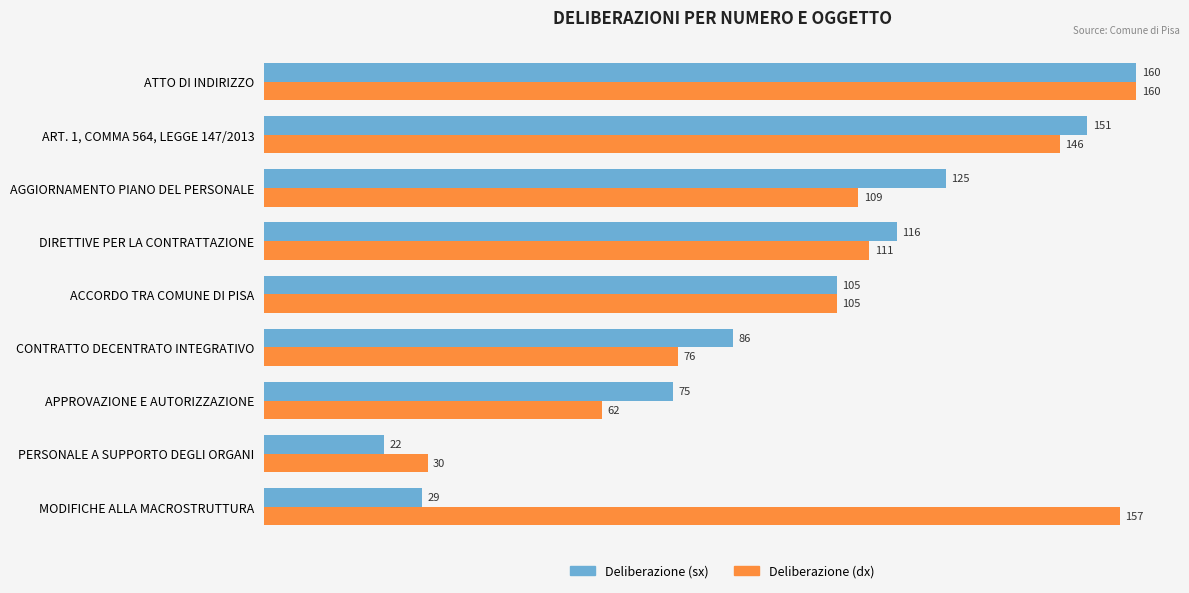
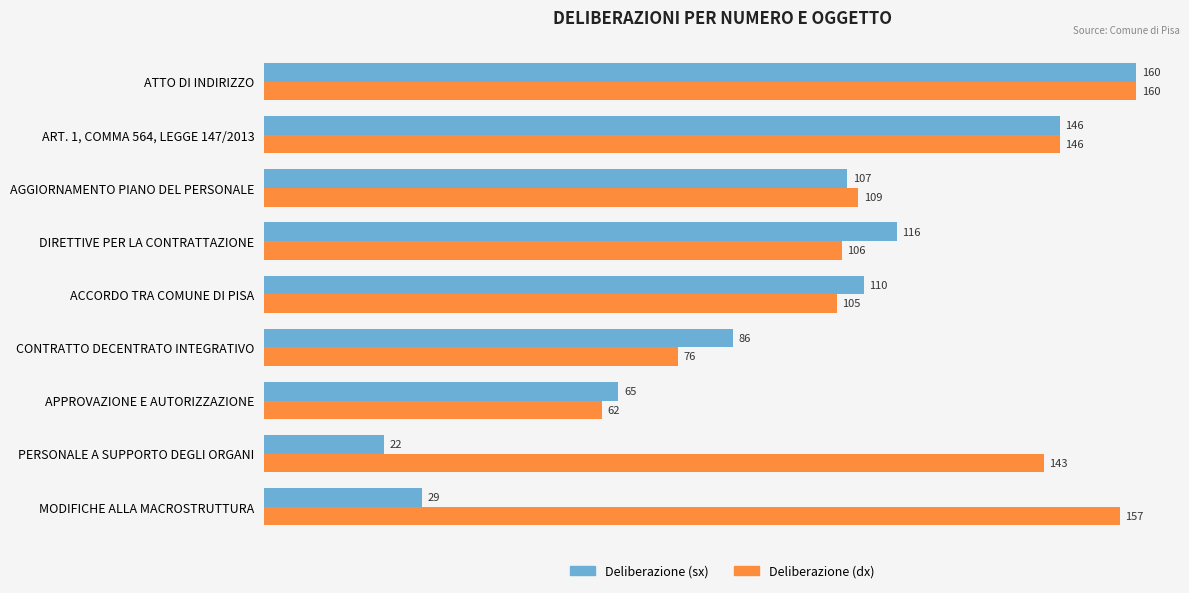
Deliberazione (sx), ART. 1, COMMA 564, LEGGE 147/2013: 151 -> 146
Deliberazione (sx), AGGIORNAMENTO PIANO DEL PERSONALE: 125 -> 107
Deliberazione (dx), DIRETTIVE PER LA CONTRATTAZIONE: 111 -> 106
Deliberazione (sx), ACCORDO TRA COMUNE DI PISA: 105 -> 110
Deliberazione (sx), APPROVAZIONE E AUTORIZZAZIONE: 75 -> 65
Deliberazione (dx), PERSONALE A SUPPORTO DEGLI ORGANI: 30 -> 143
